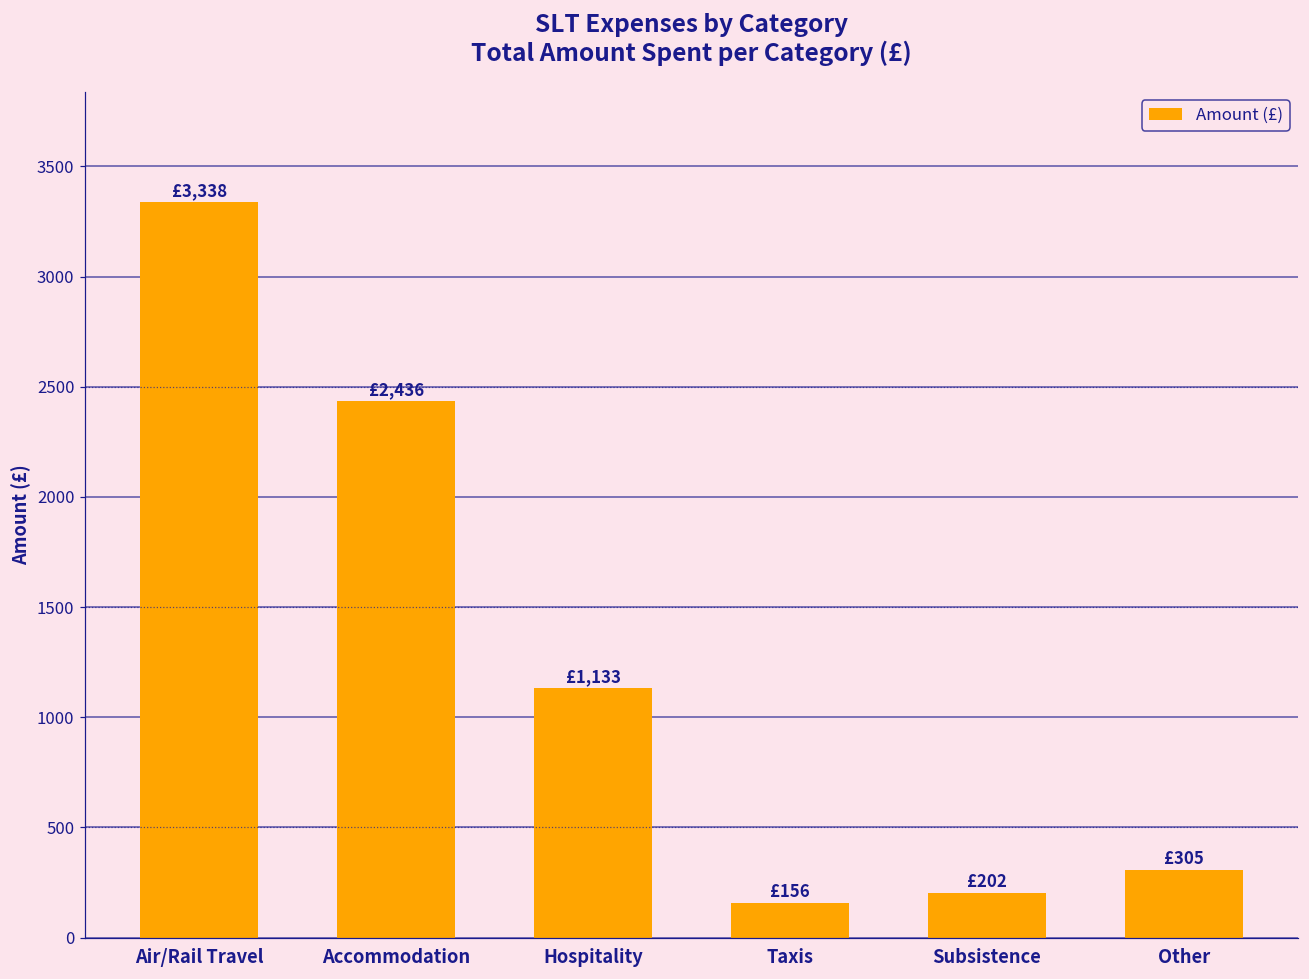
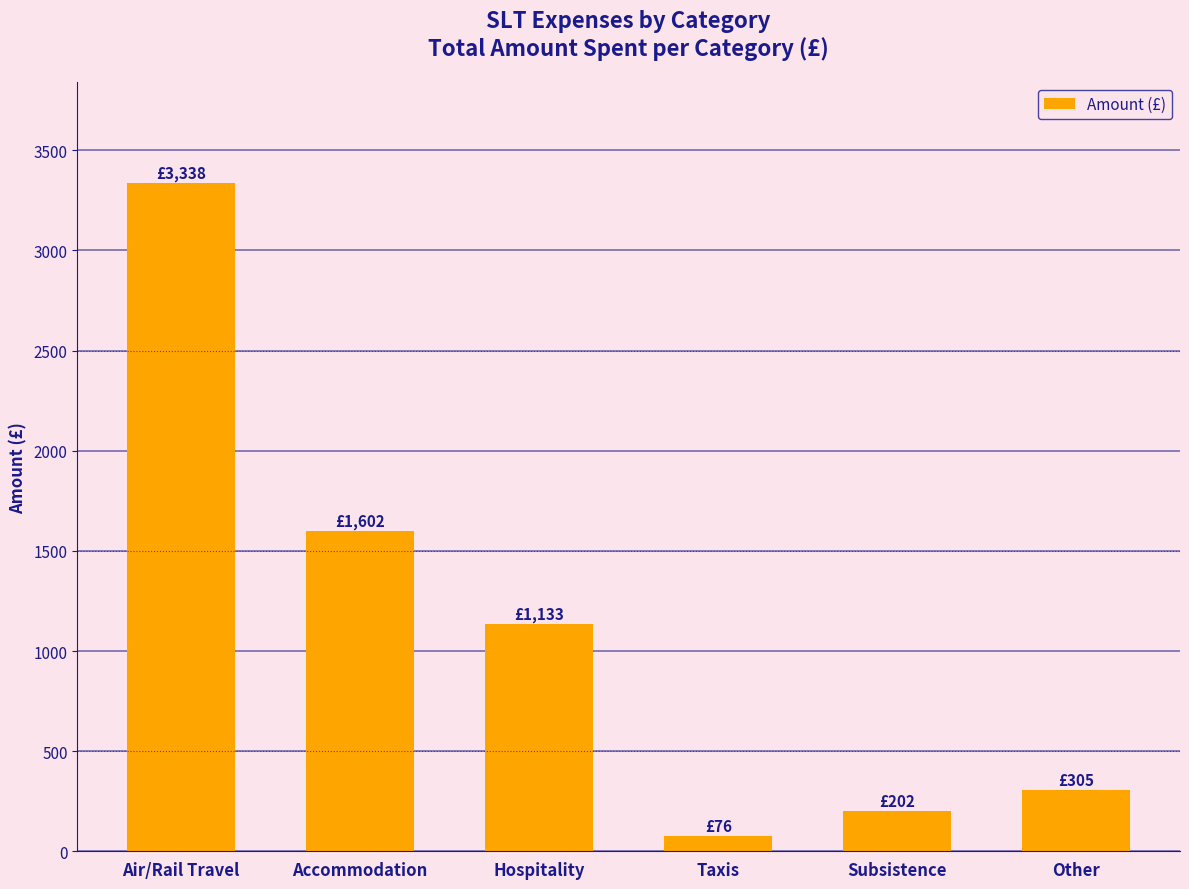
Accommodation: £2,436 -> £1,602
Taxis: £156 -> £76
